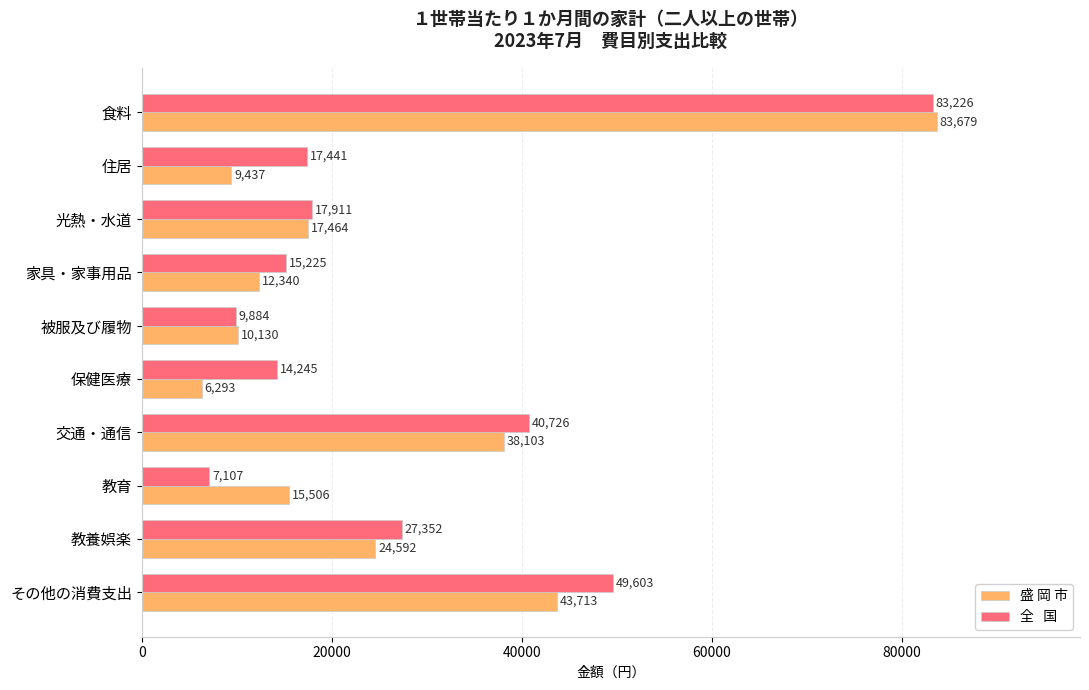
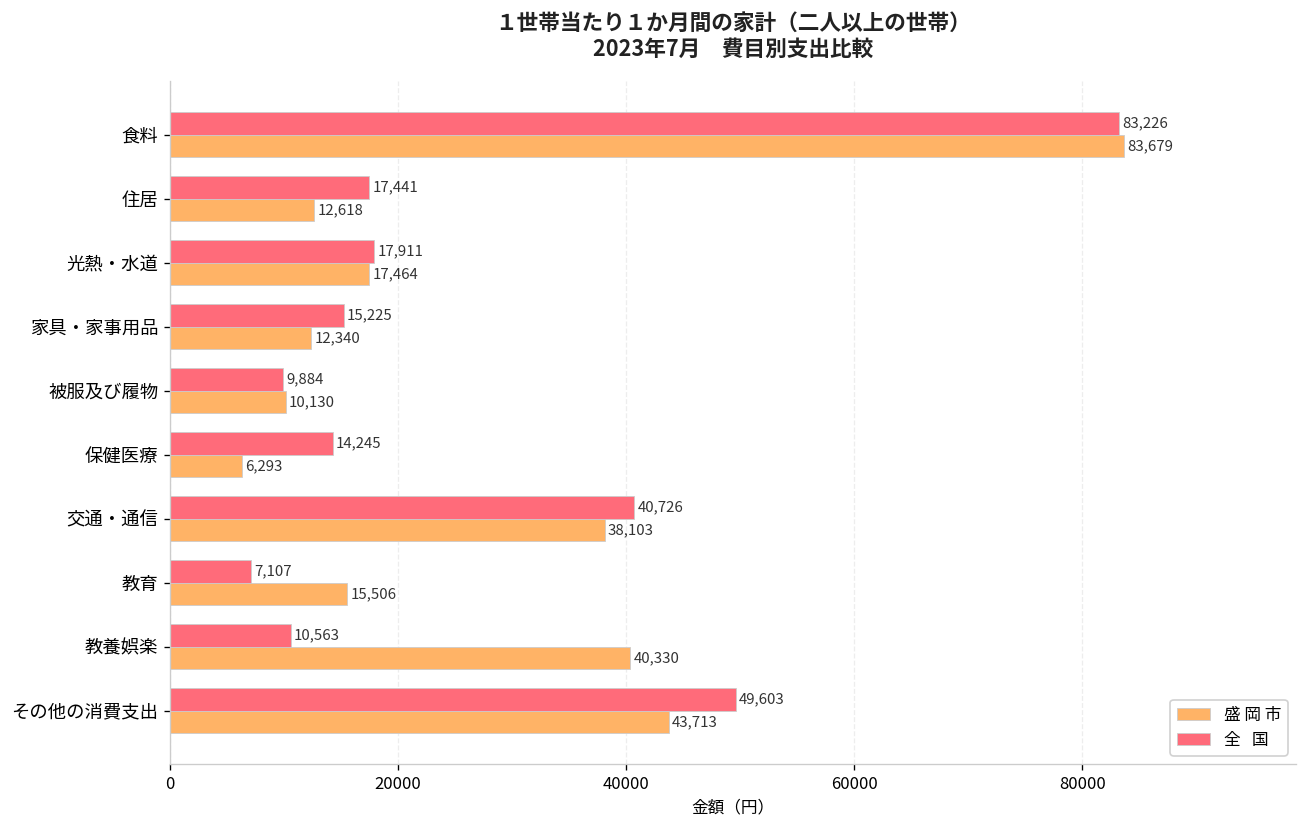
盛 岡 市, 住居: 9,437 -> 12,618
全 国, 教養娯楽: 27,352 -> 10,563
盛 岡 市, 教養娯楽: 24,592 -> 40,330
